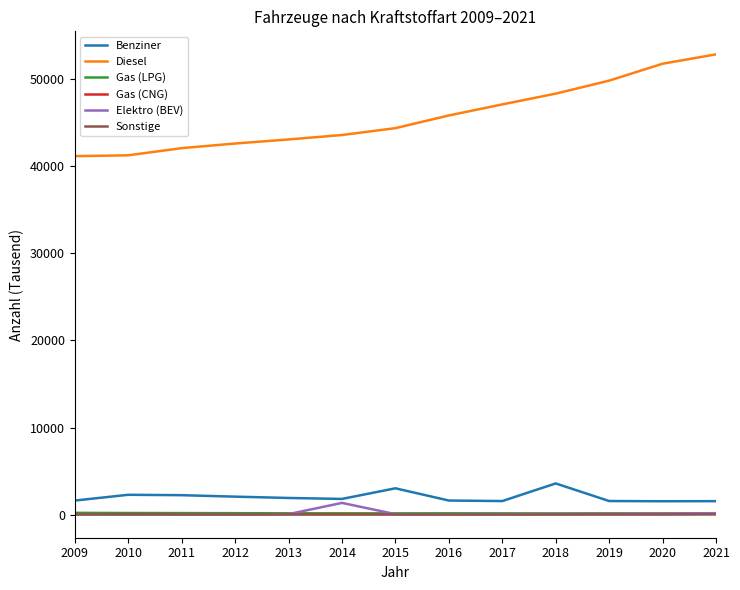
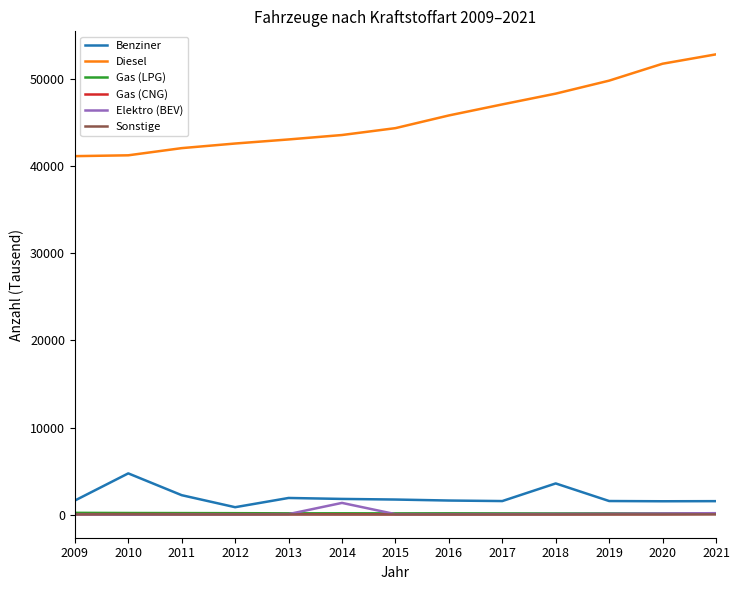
Benziner, 2010: 2000 -> 5000
Benziner, 2012: 2000 -> 1000
Benziner, 2015: 3000 -> 2000
